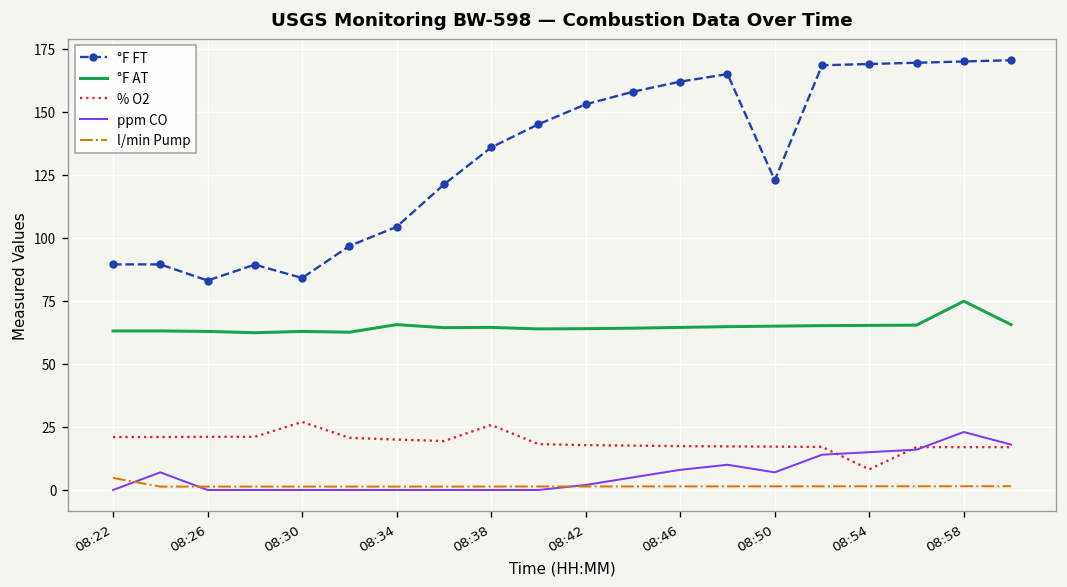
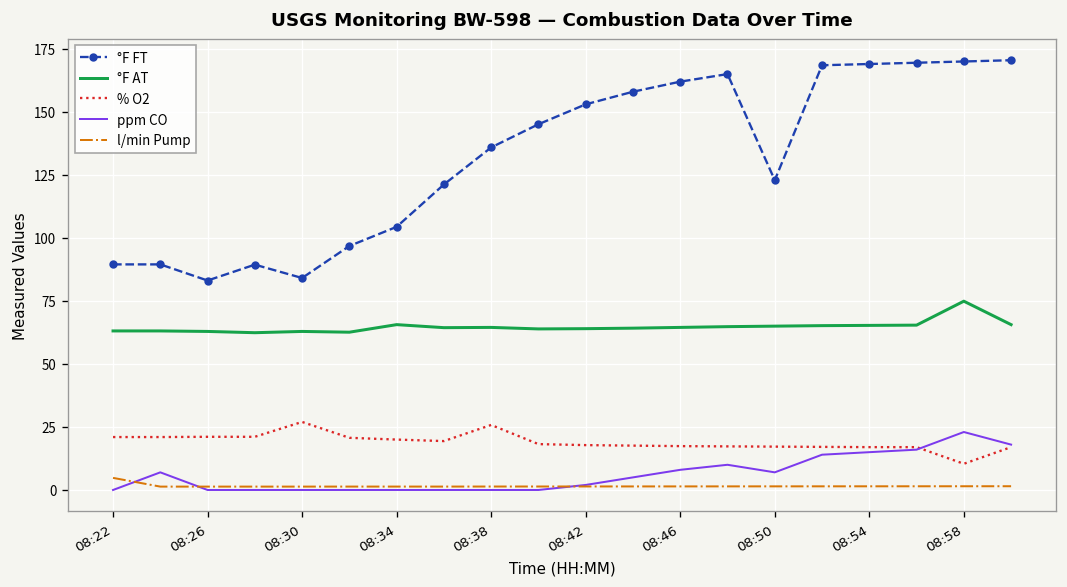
% O2, 08:54: 8 -> 17
% O2, 08:58: 17 -> 10
